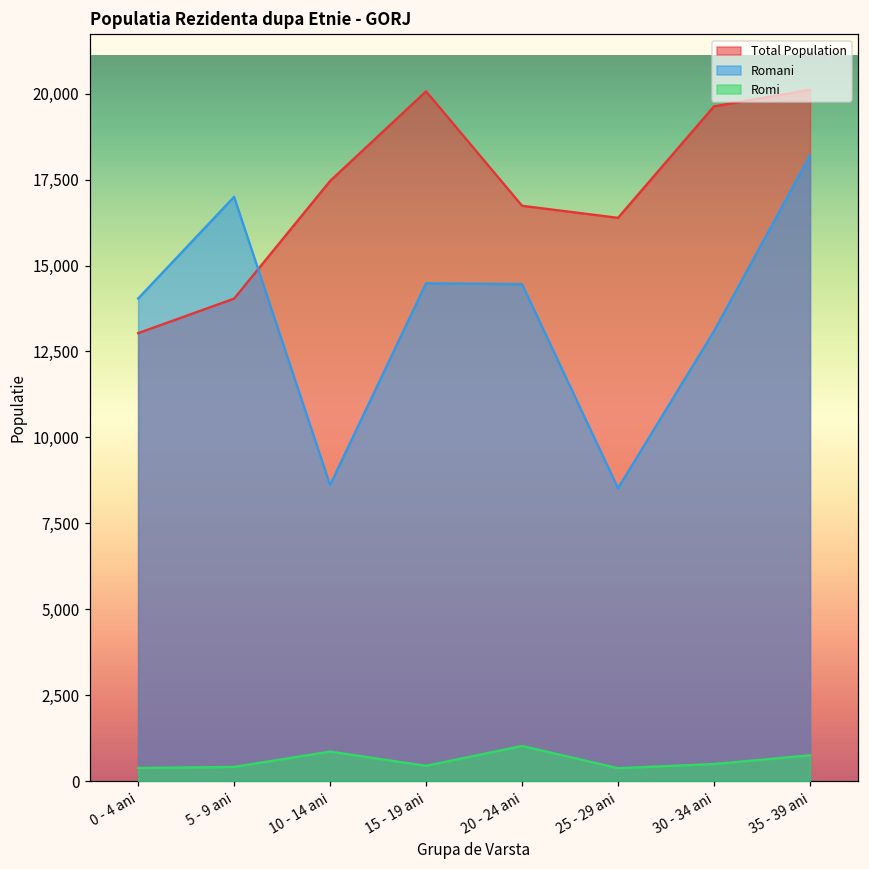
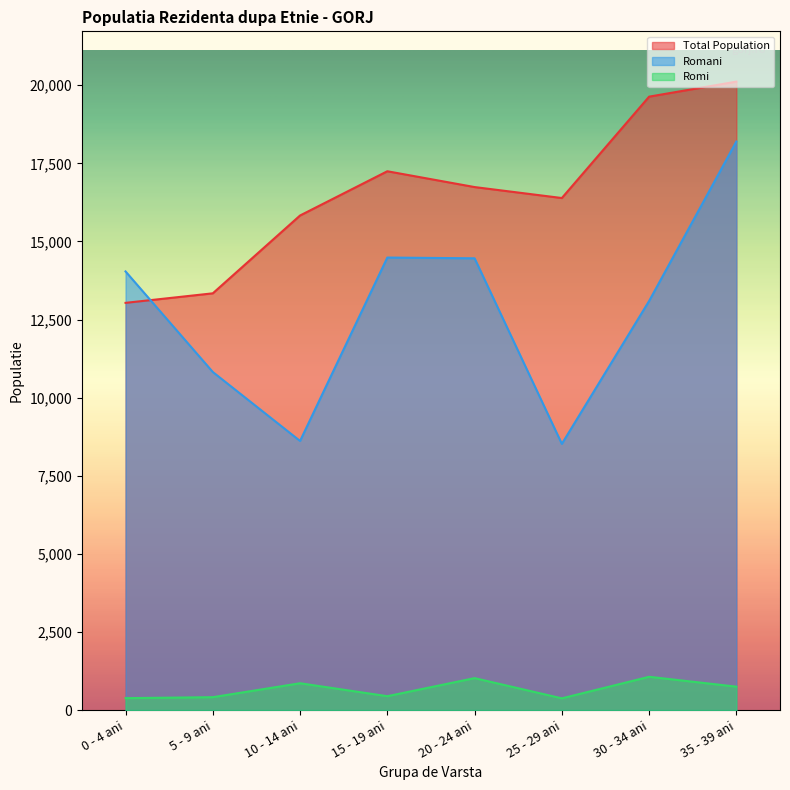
Total Population, 5 - 9 ani: 14,000 -> 13,300
Romani, 5 - 9 ani: 17,000 -> 10,800
Total Population, 10 - 14 ani: 17,500 -> 15,800
Total Population, 15 - 19 ani: 20,100 -> 17,200
Romi, 30 - 34 ani: 500 -> 1,100
